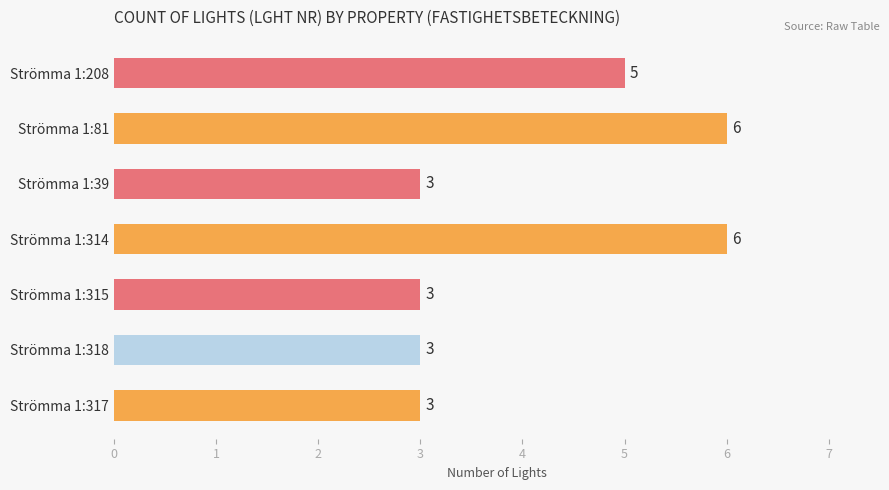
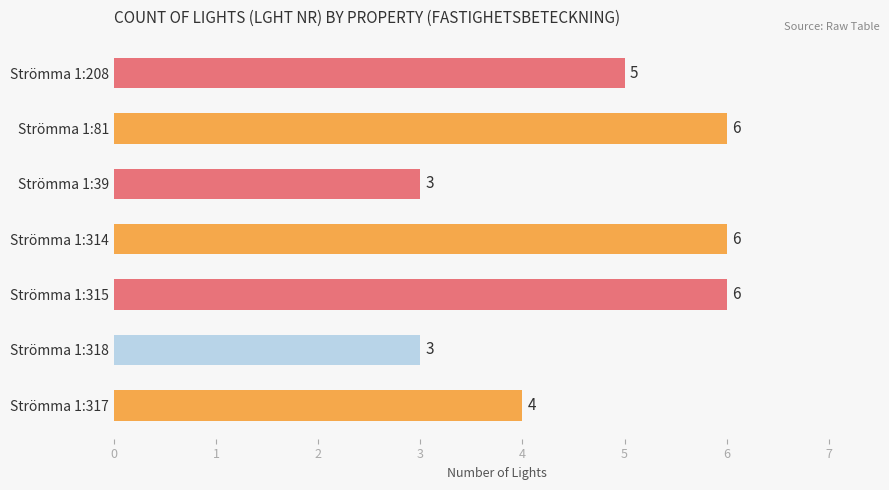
Strömma 1:315: 3 -> 6
Strömma 1:317: 3 -> 4
